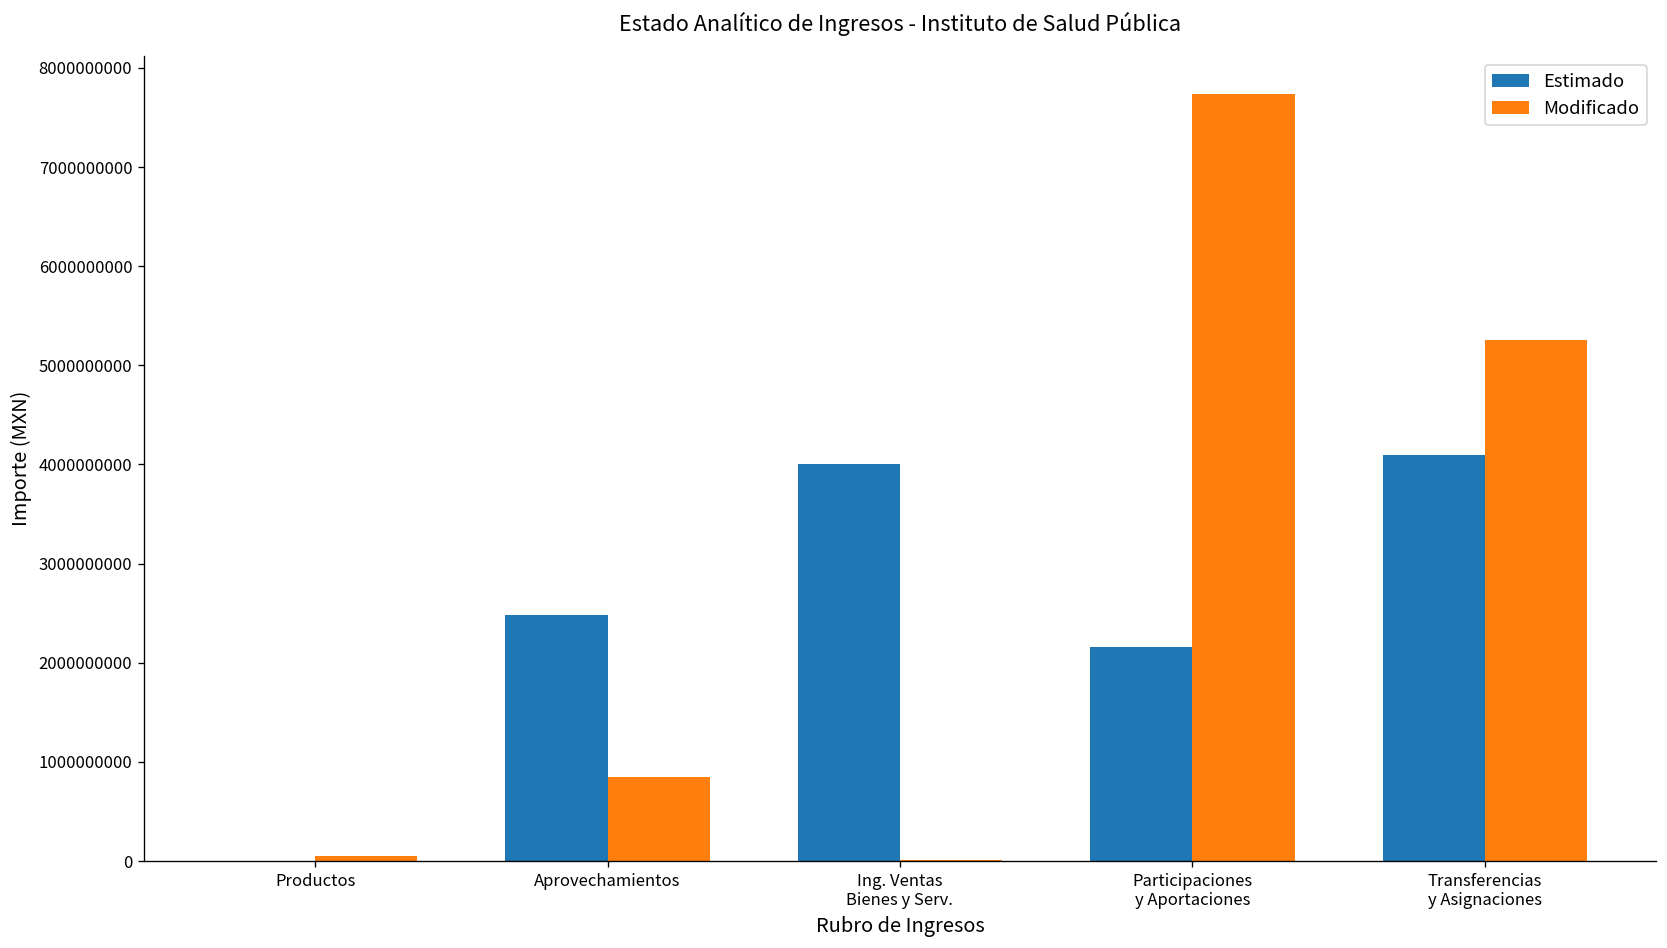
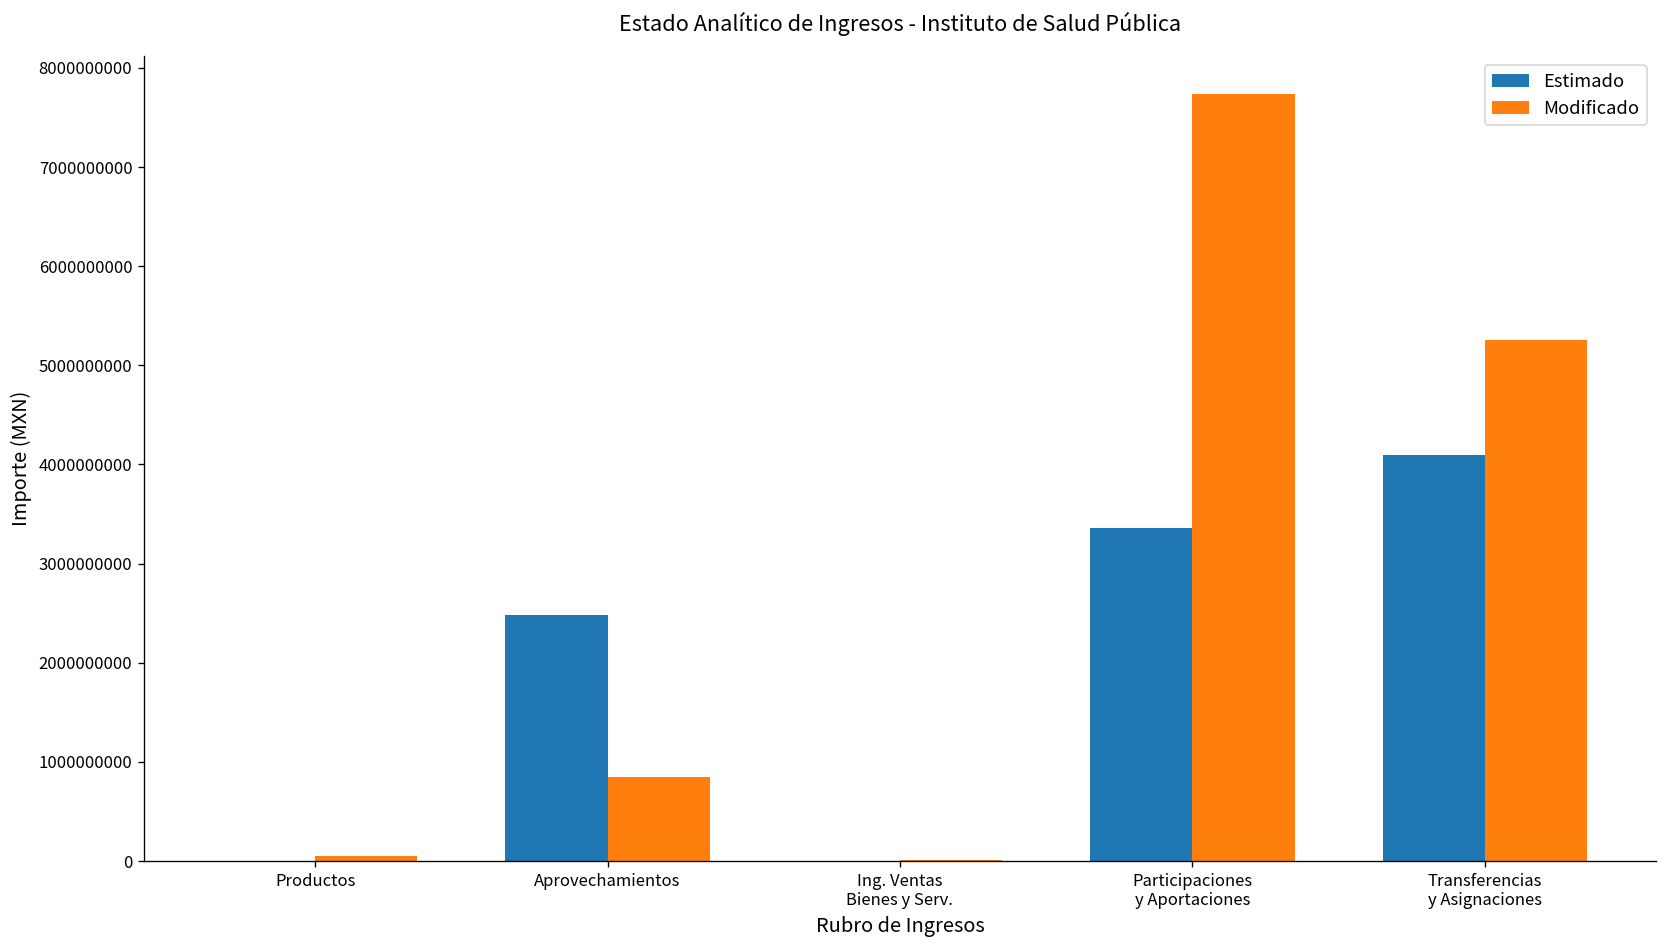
Estimado, Ing. Ventas Bienes y Serv.: 4000000000 -> 0
Estimado, Participaciones y Aportaciones: 2200000000 -> 3400000000
